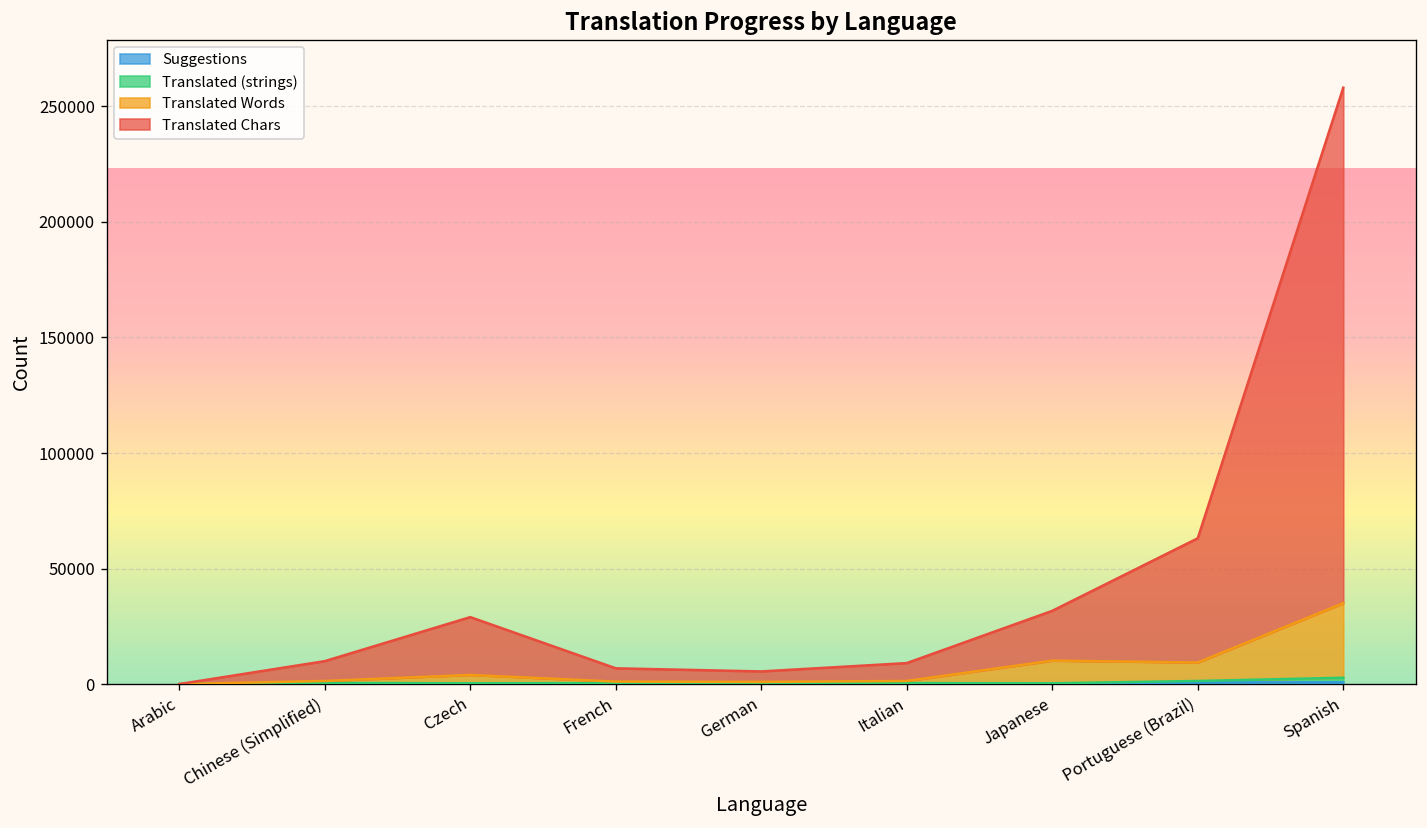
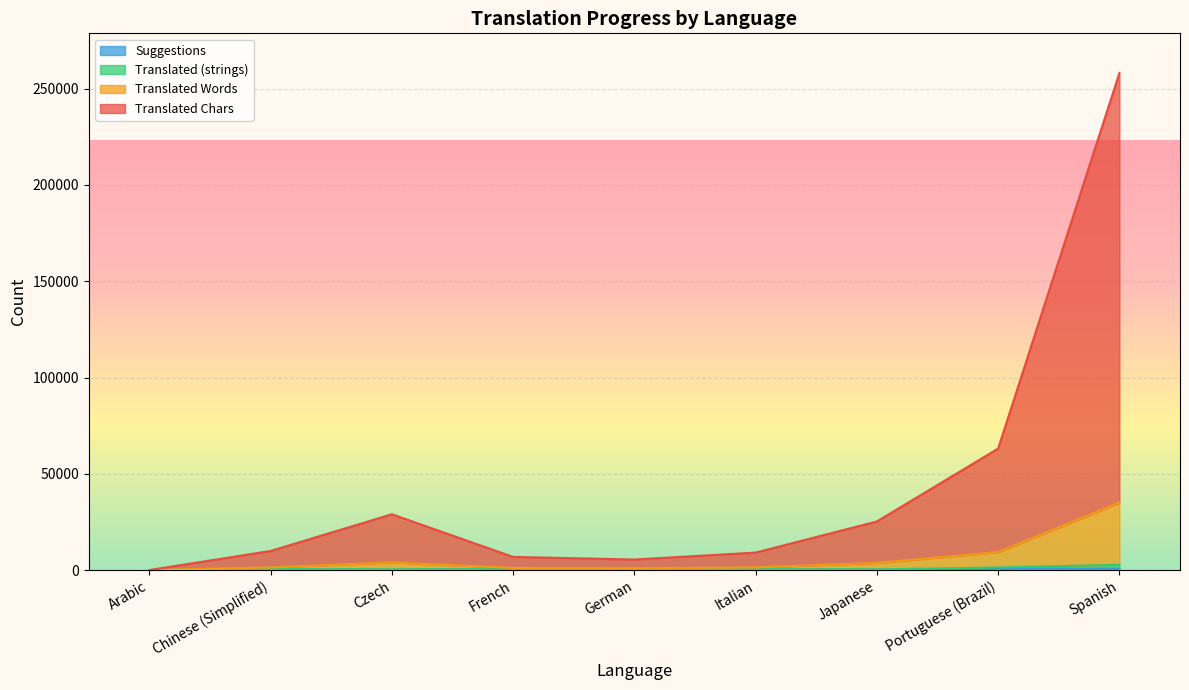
Translated Words, Japanese: 10000 -> 3000
